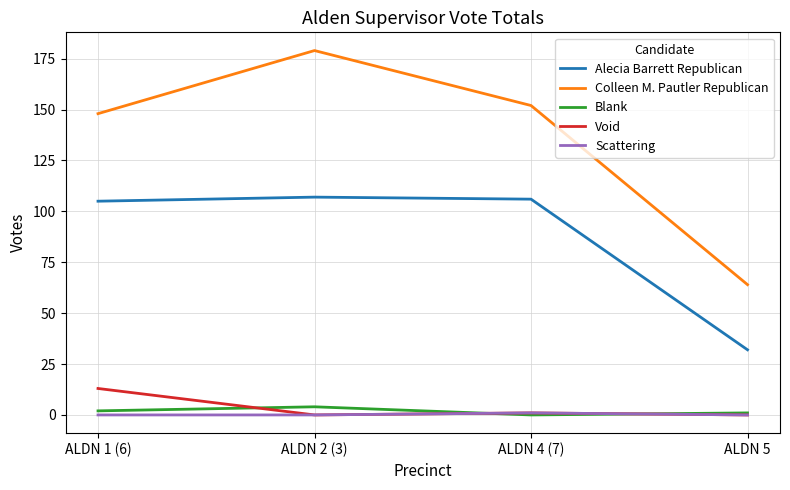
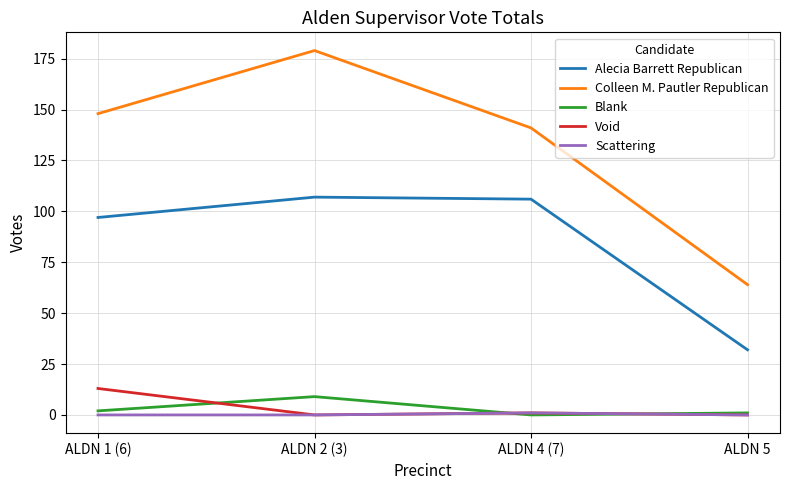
Alecia Barrett Republican, ALDN 1 (6): 105 -> 97
Blank, ALDN 2 (3): 4 -> 9
Colleen M. Pautler Republican, ALDN 4 (7): 152 -> 141
